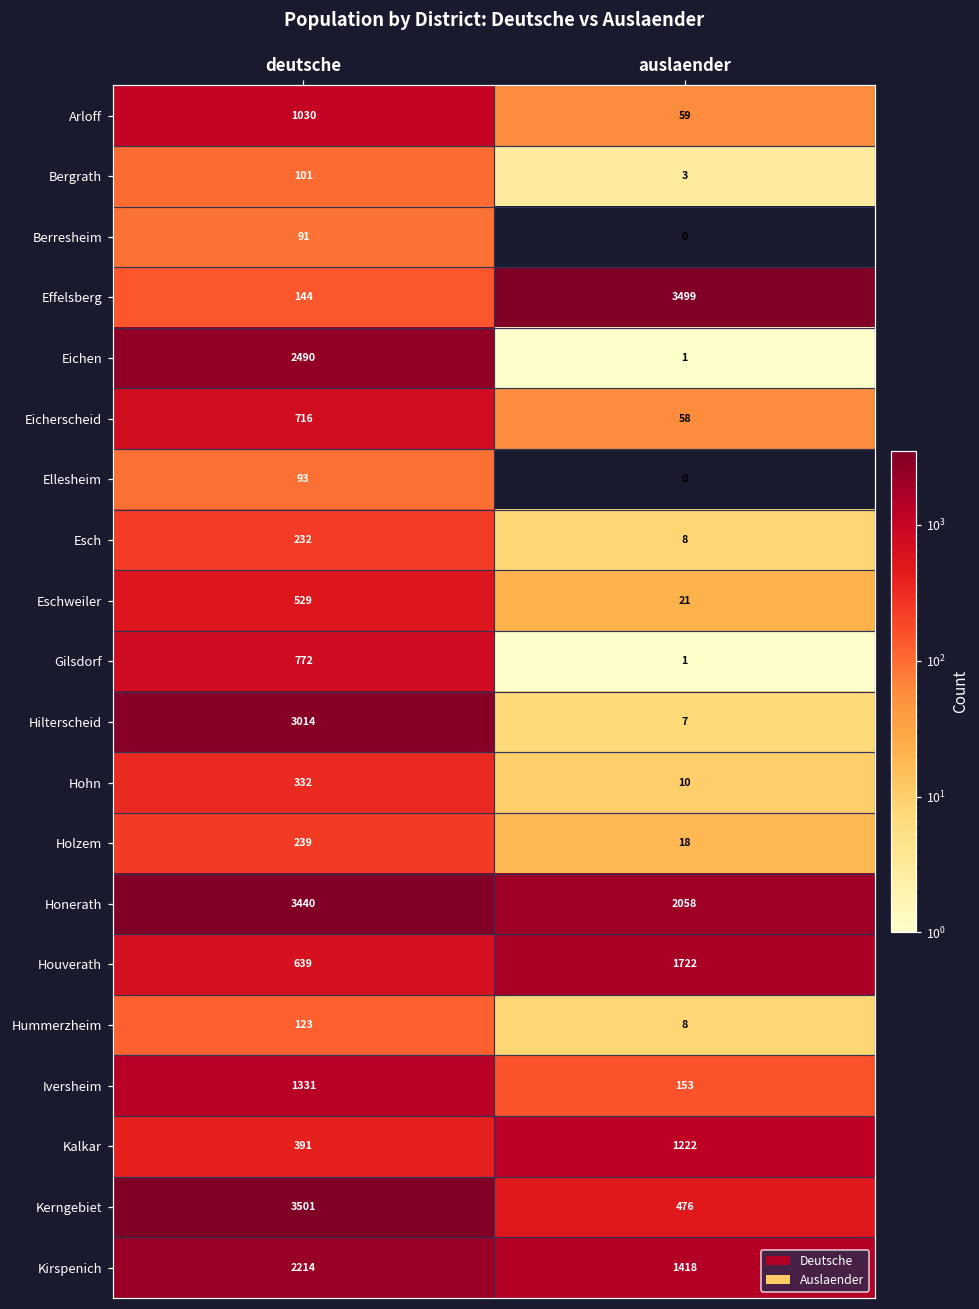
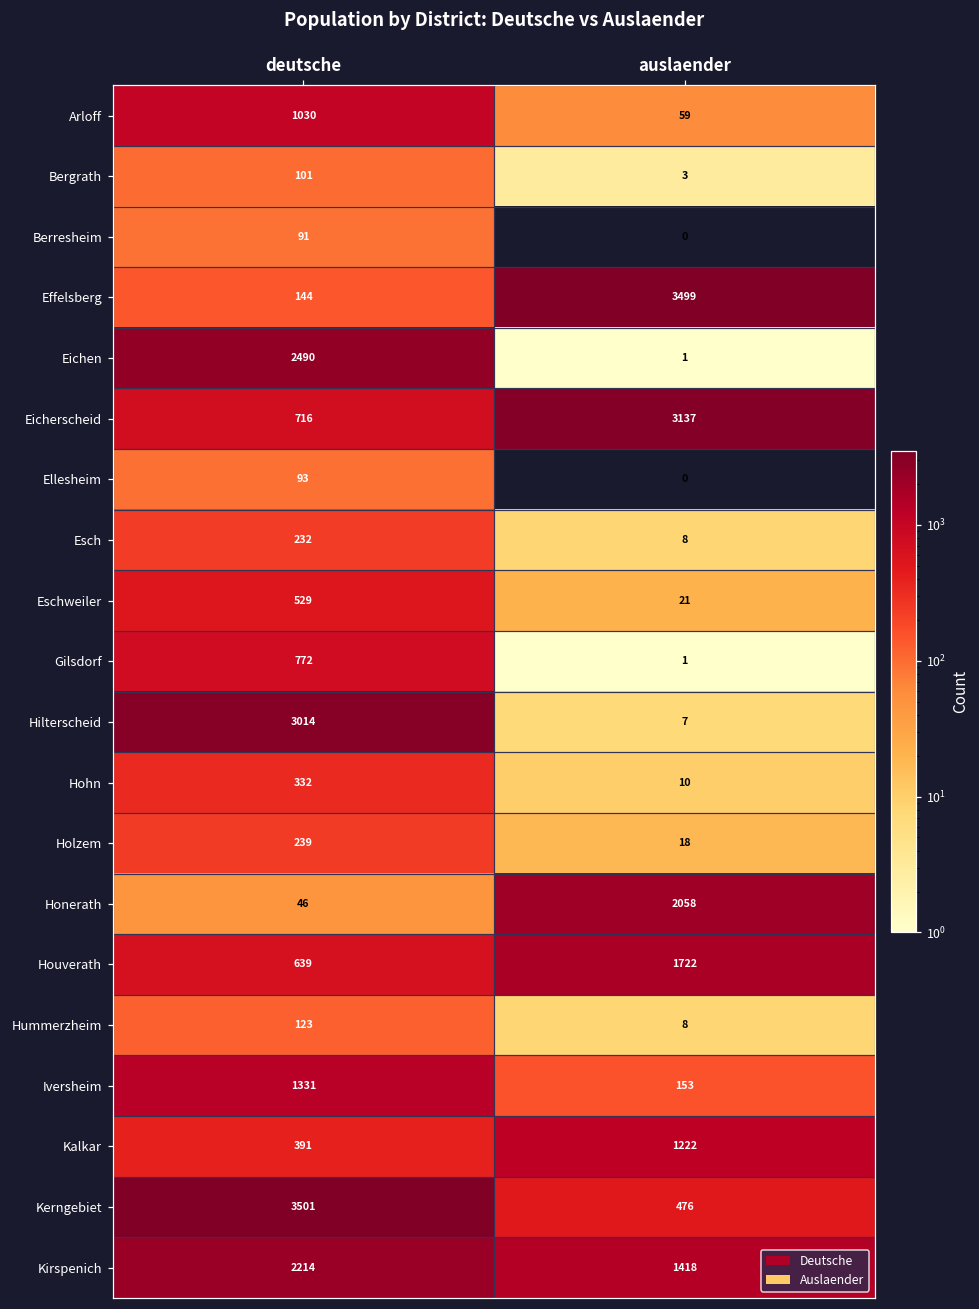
Eicherscheid, auslaender: 58 -> 3137
Honerath, deutsche: 3440 -> 46
